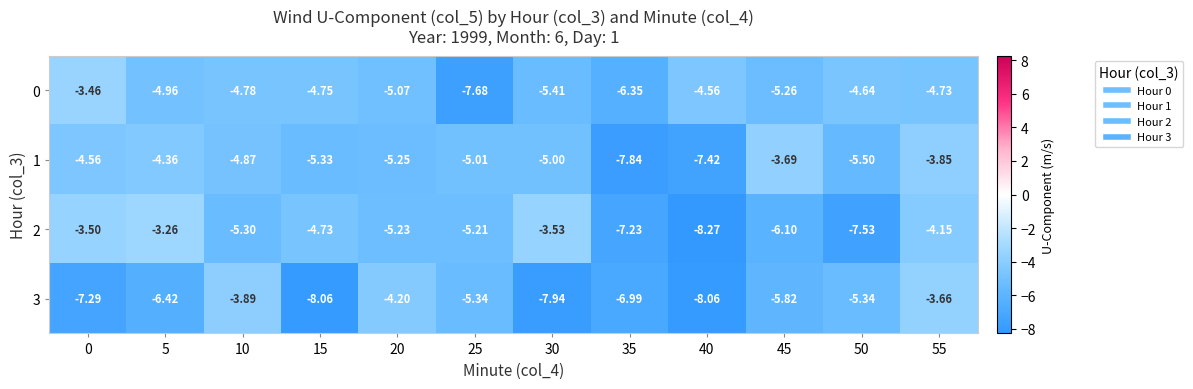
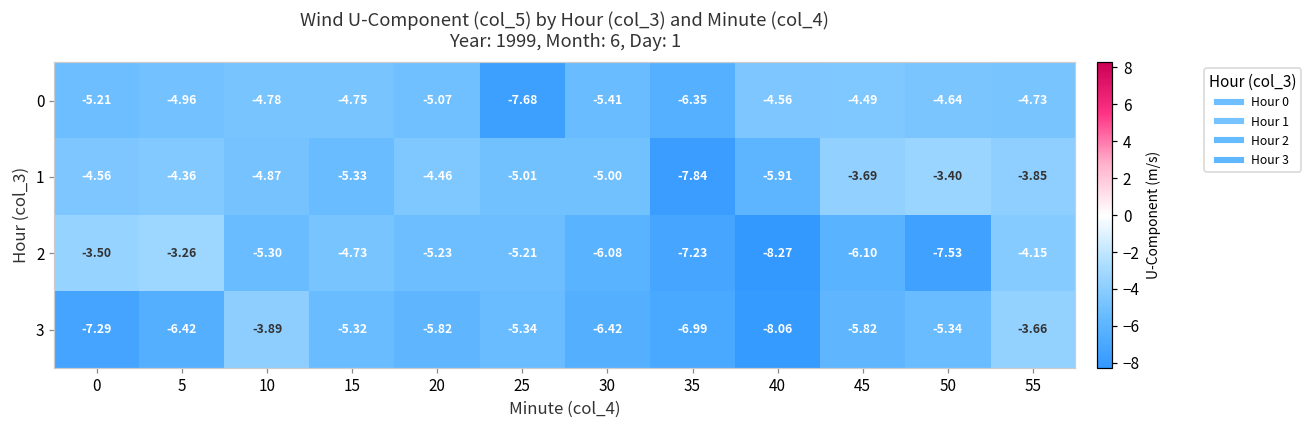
0, 0: -3.46 -> -5.21
0, 45: -5.26 -> -4.49
1, 20: -5.25 -> -4.46
1, 40: -7.42 -> -5.91
1, 50: -5.50 -> -3.40
2, 30: -3.53 -> -6.08
3, 15: -8.06 -> -5.32
3, 20: -4.20 -> -5.82
3, 30: -7.94 -> -6.42
